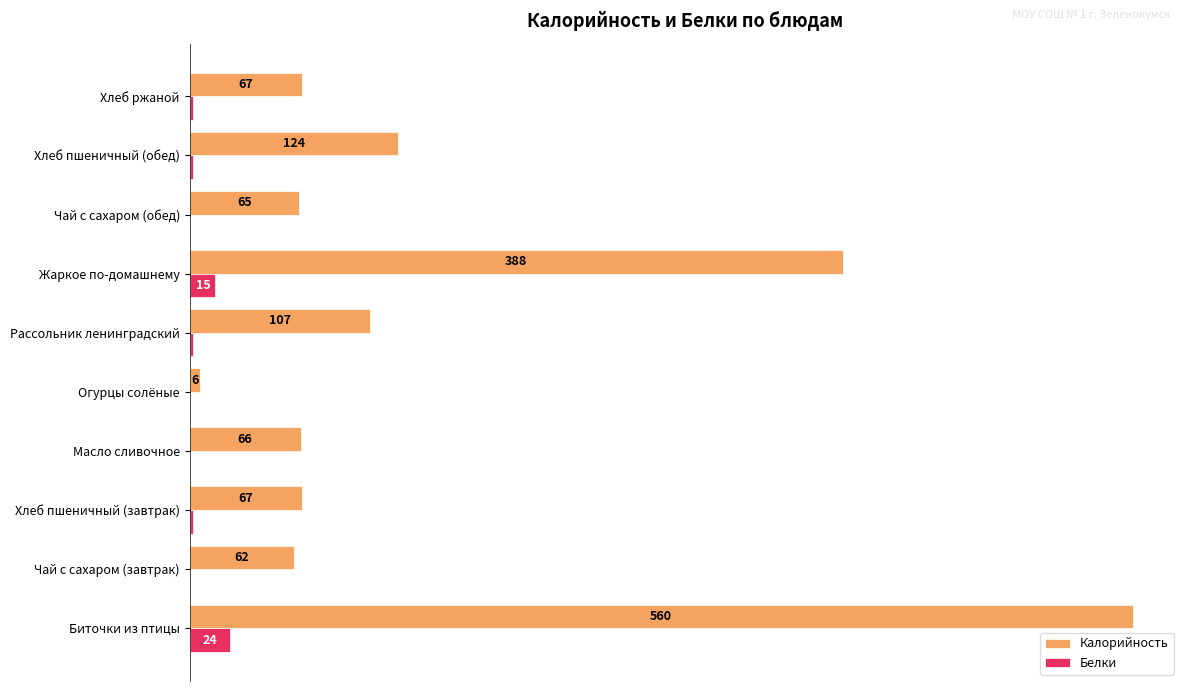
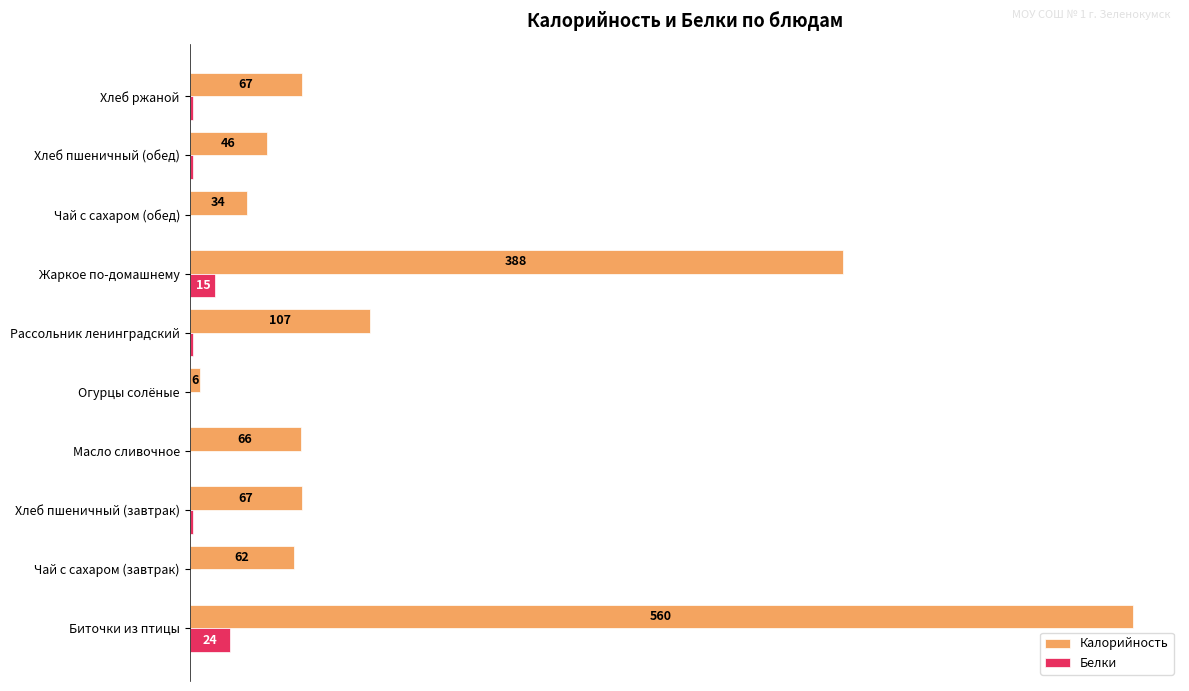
Калорийность, Хлеб пшеничный (обед): 124 -> 46
Калорийность, Чай с сахаром (обед): 65 -> 34
